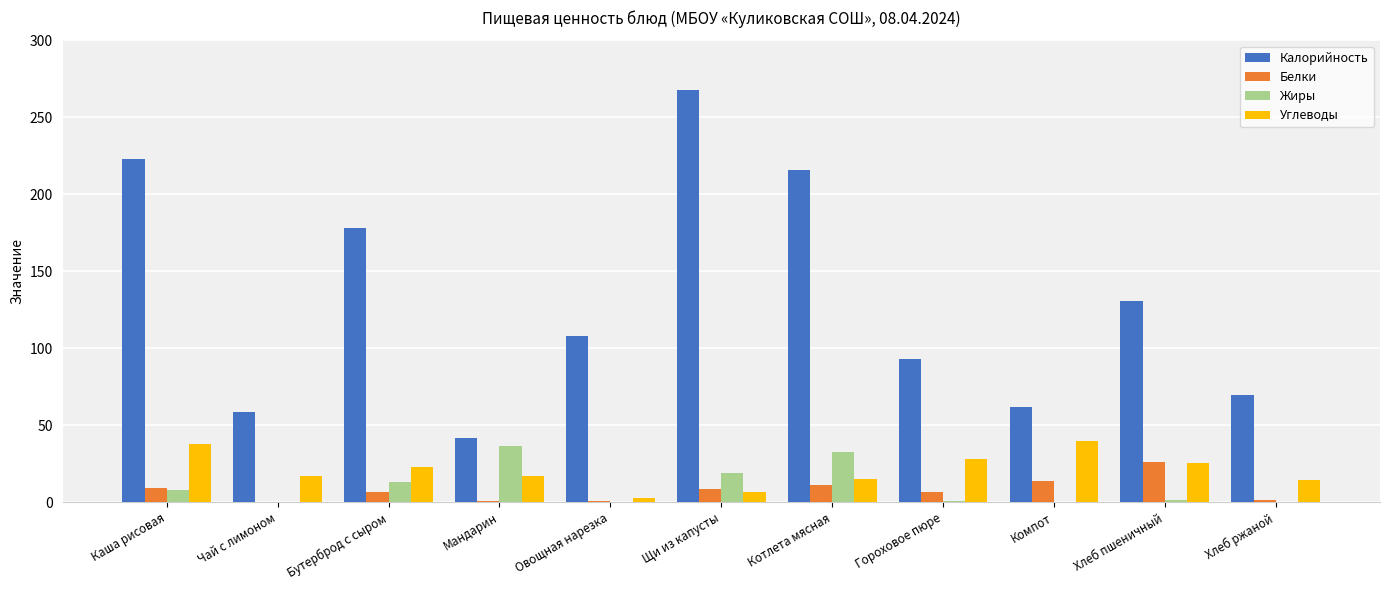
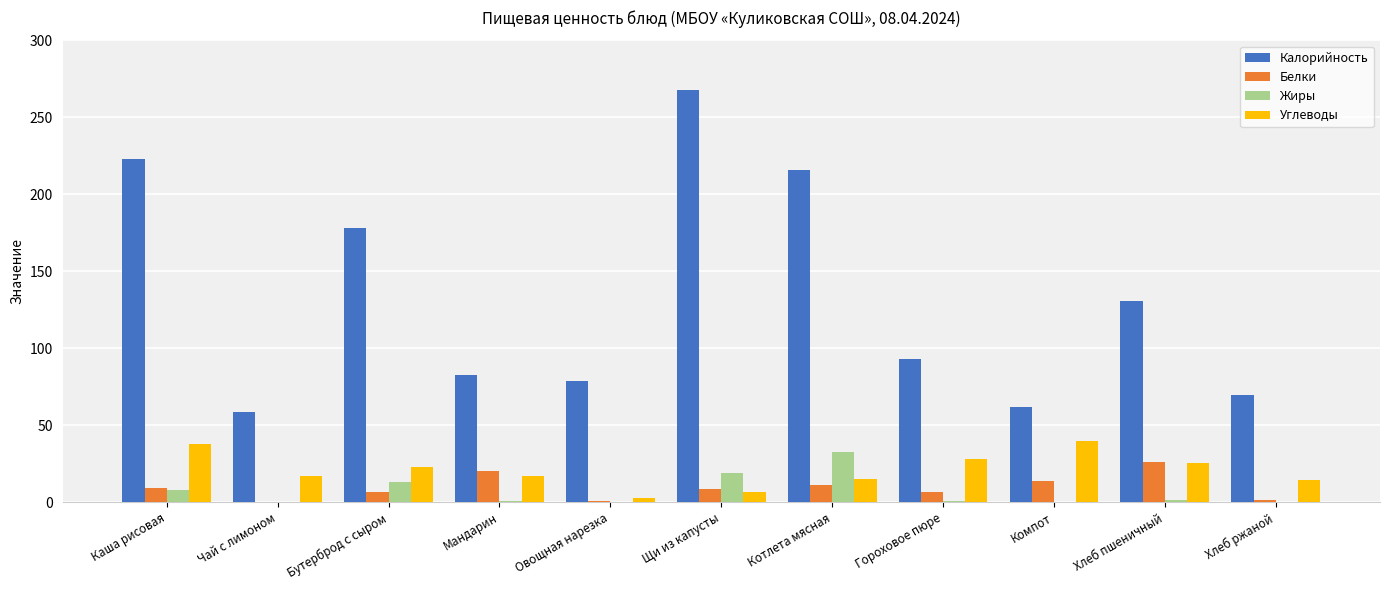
Калорийность, Мандарин: 42 -> 83
Белки, Мандарин: 1 -> 21
Жиры, Мандарин: 37 -> 1
Калорийность, Овощная нарезка: 108 -> 79
